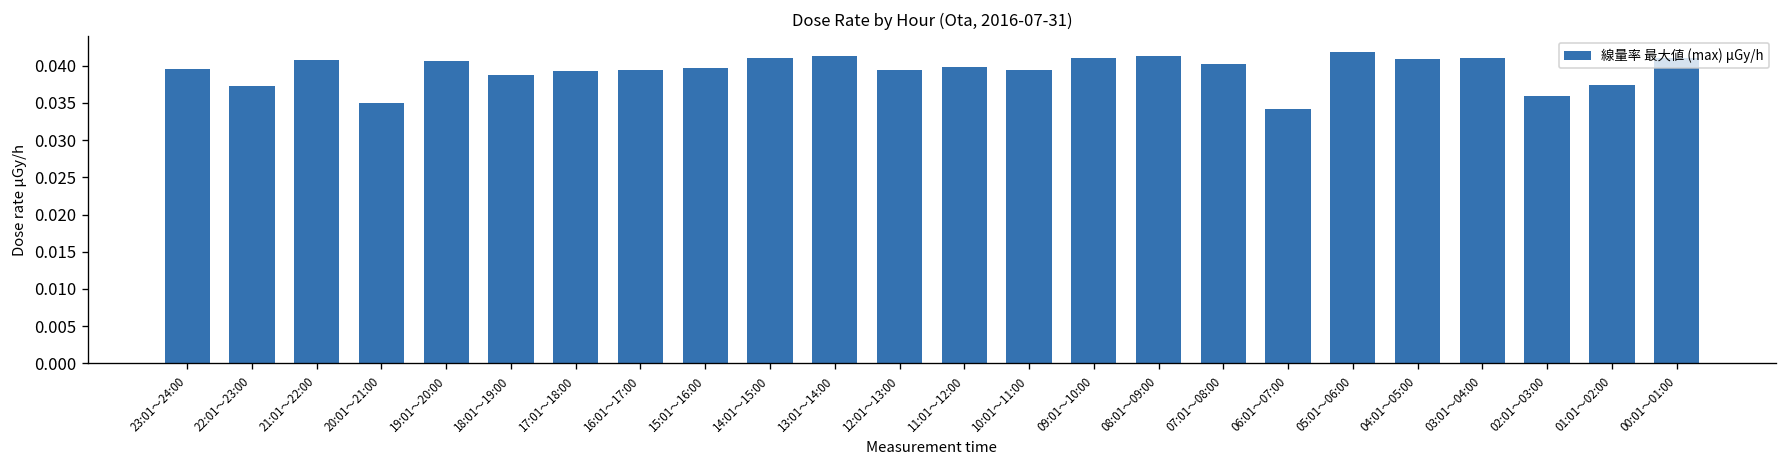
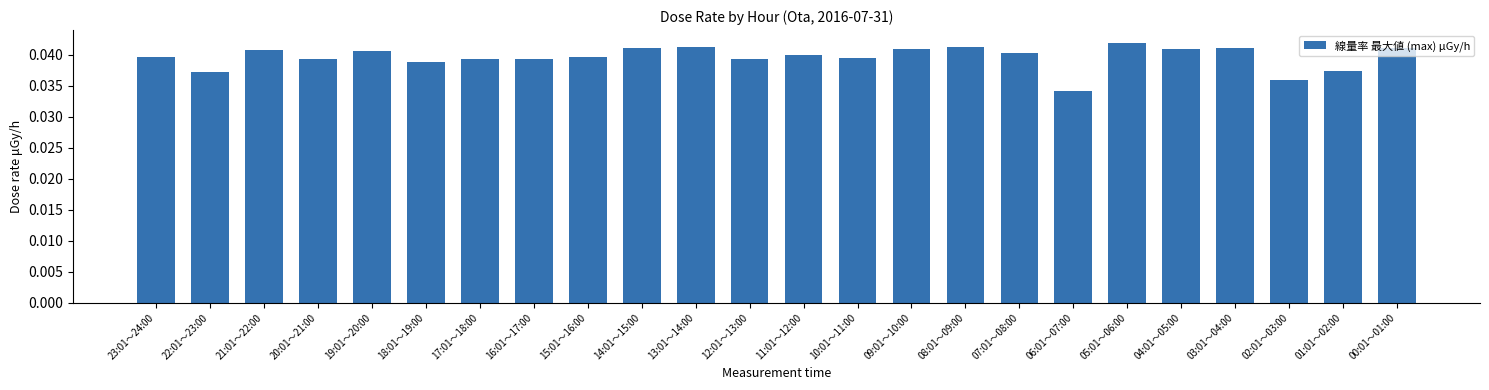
20:01～21:00: 0.035 -> 0.039
